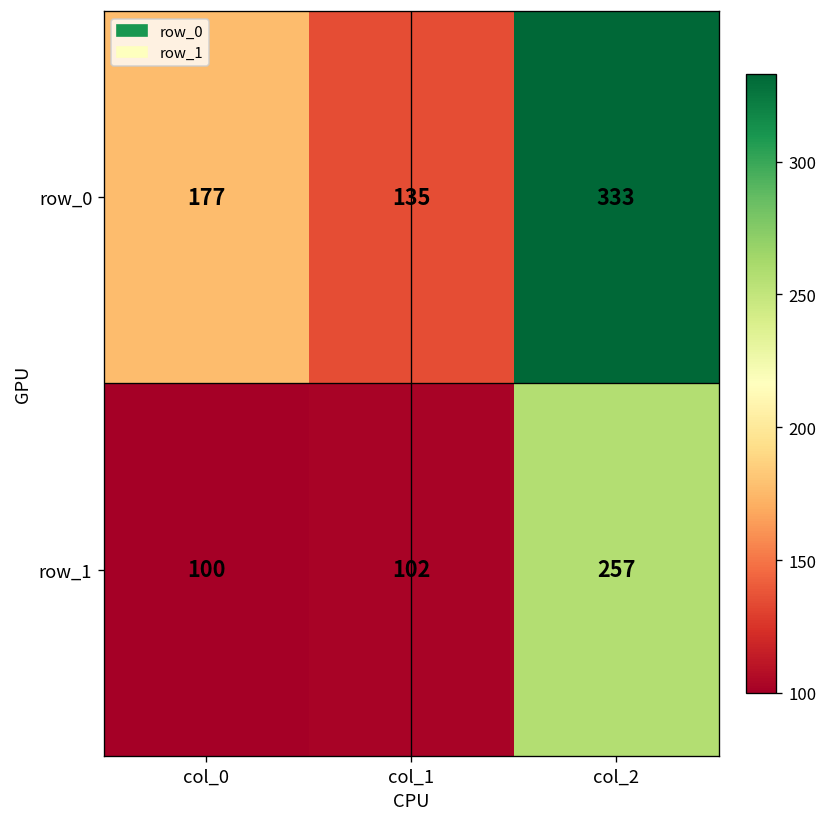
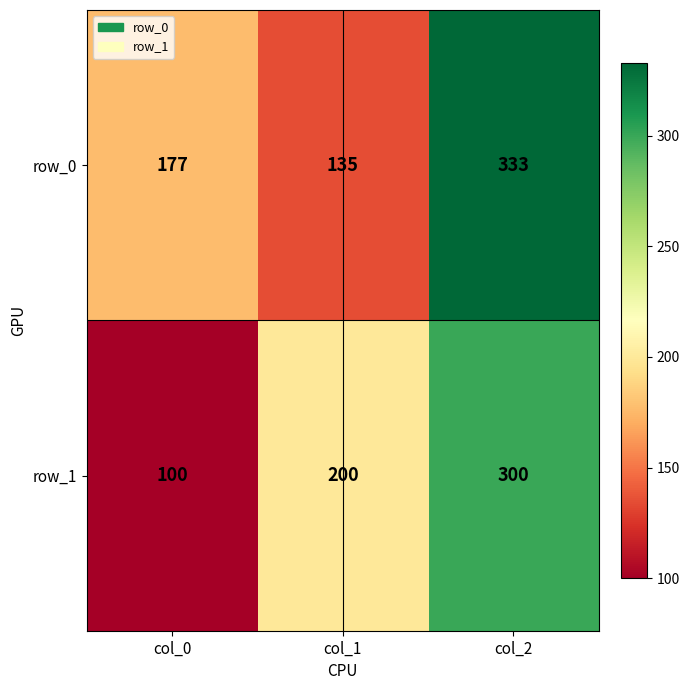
row_1, col_1: 102 -> 200
row_1, col_2: 257 -> 300
